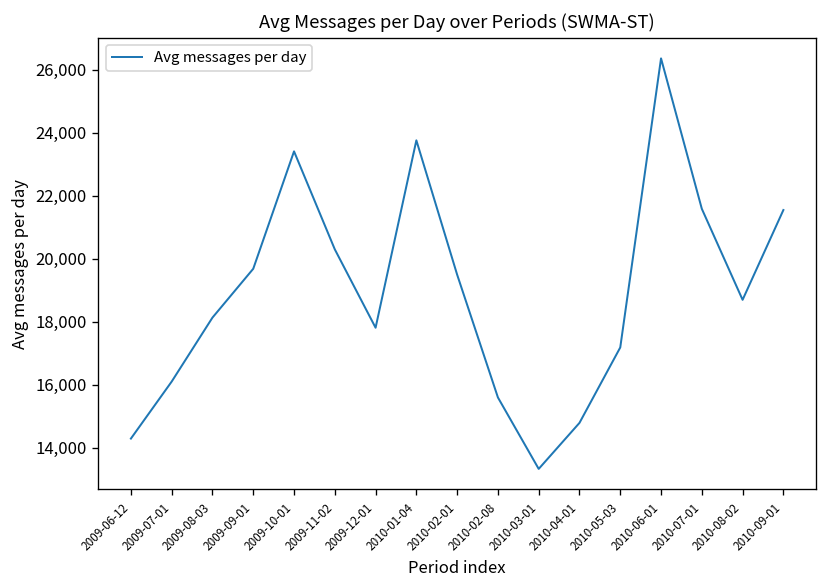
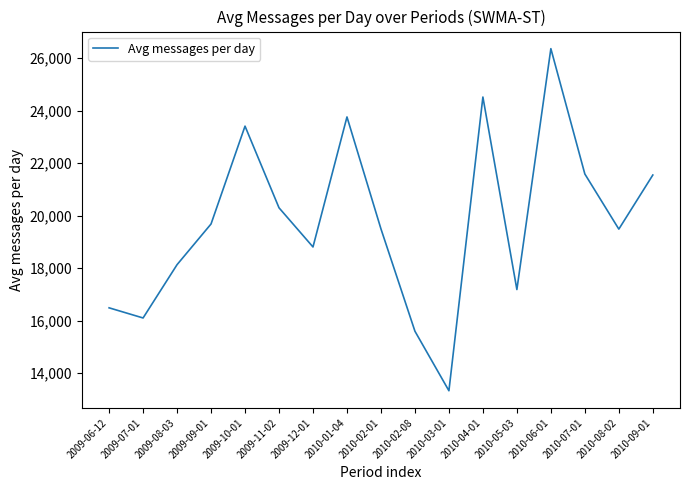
2009-06-12: 14,300 -> 16,500
2009-12-01: 17,800 -> 18,800
2010-04-01: 14,800 -> 24,500
2010-08-02: 18,700 -> 19,500
